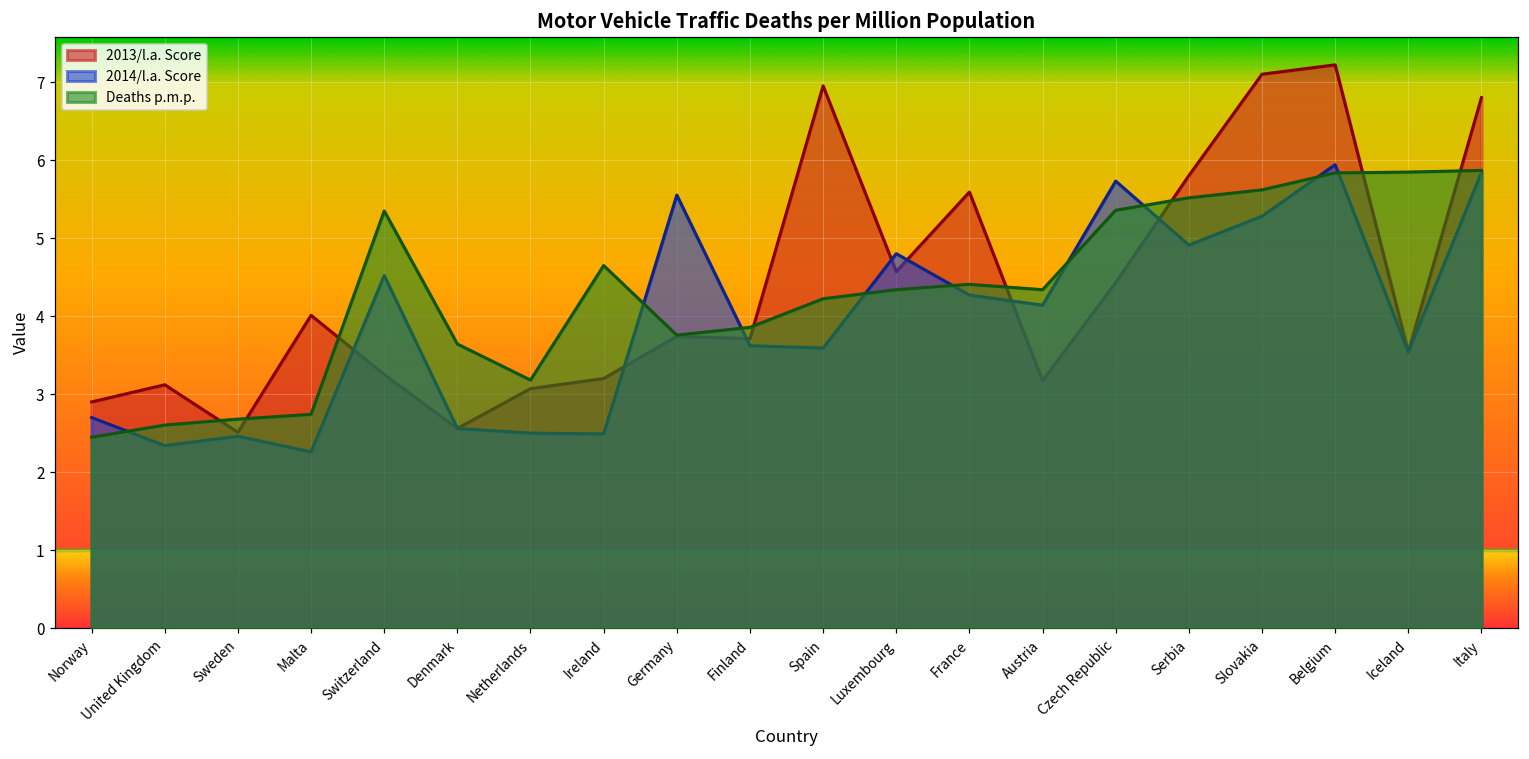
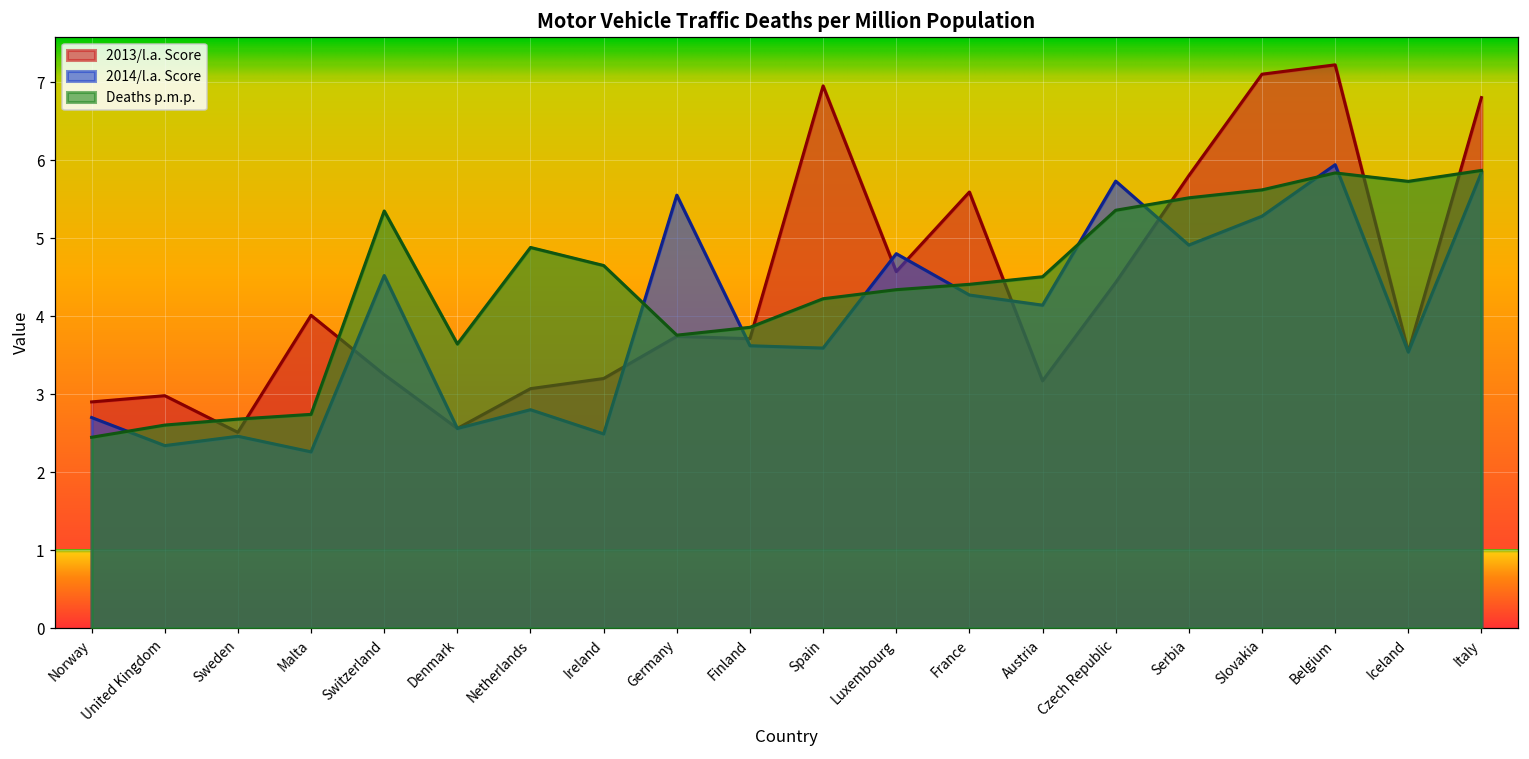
2013/l.a. Score, United Kingdom: 3.1 -> 3.0
2014/l.a. Score, Netherlands: 2.5 -> 2.8
Deaths p.m.p., Netherlands: 3.2 -> 4.9
Deaths p.m.p., Austria: 4.3 -> 4.5
Deaths p.m.p., Iceland: 5.8 -> 5.7
